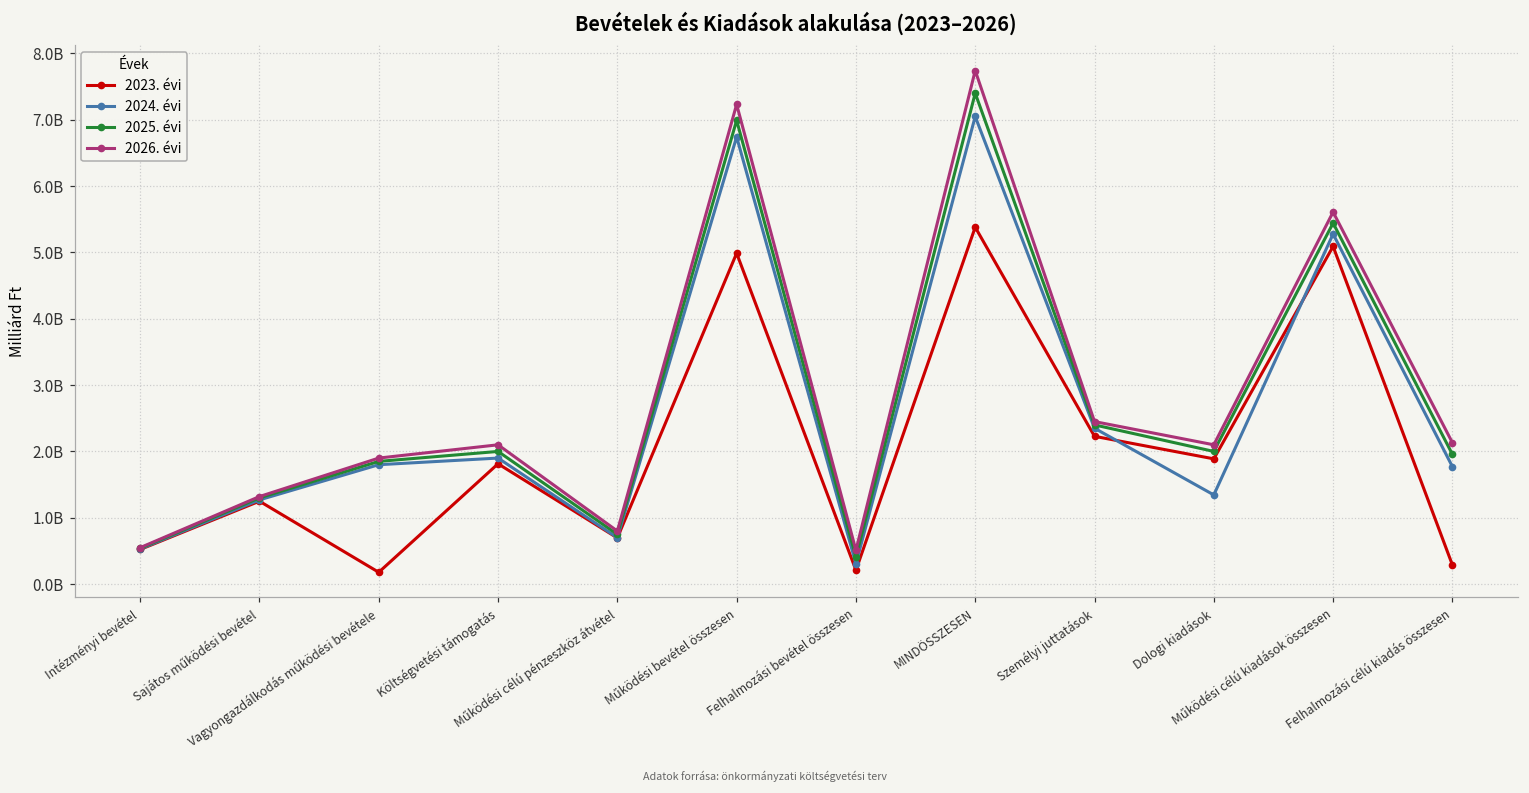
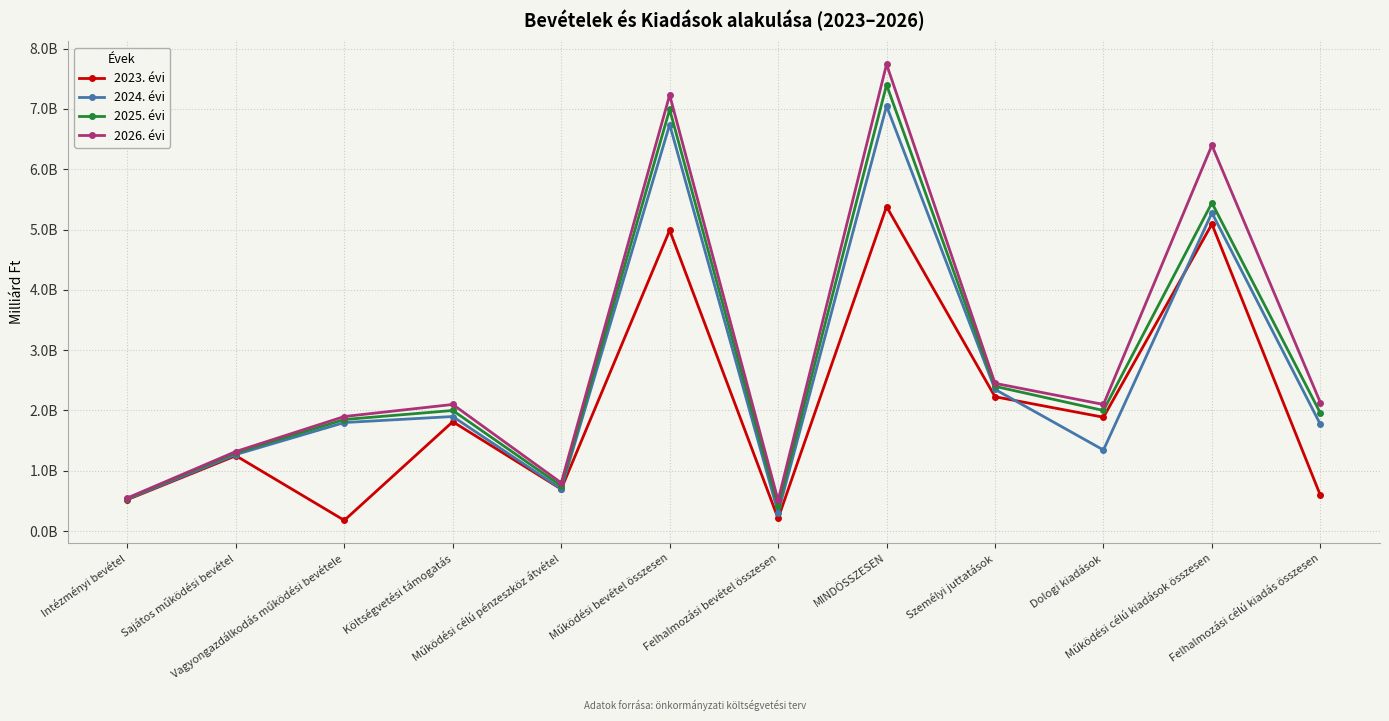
2026. évi, Működési célú kiadások összesen: 5600000000 -> 6400000000
2023. évi, Felhalmozási célú kiadás összesen: 300000000 -> 600000000
